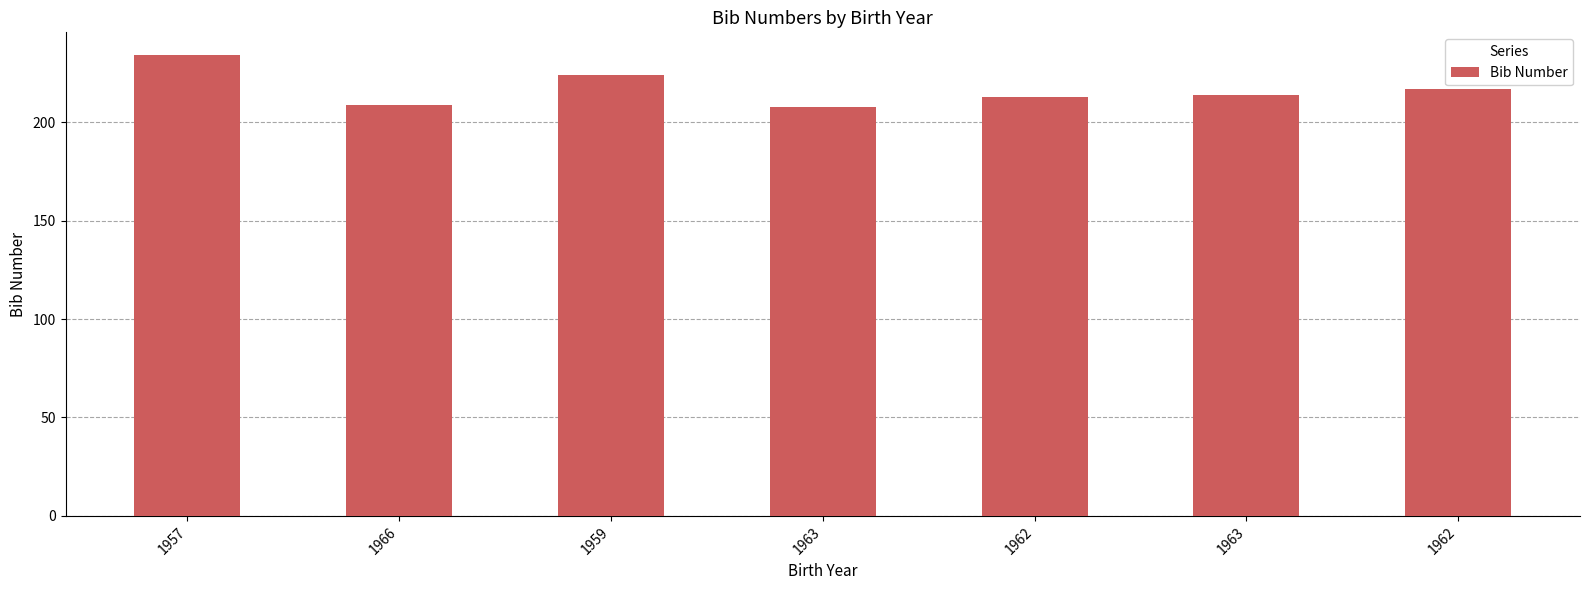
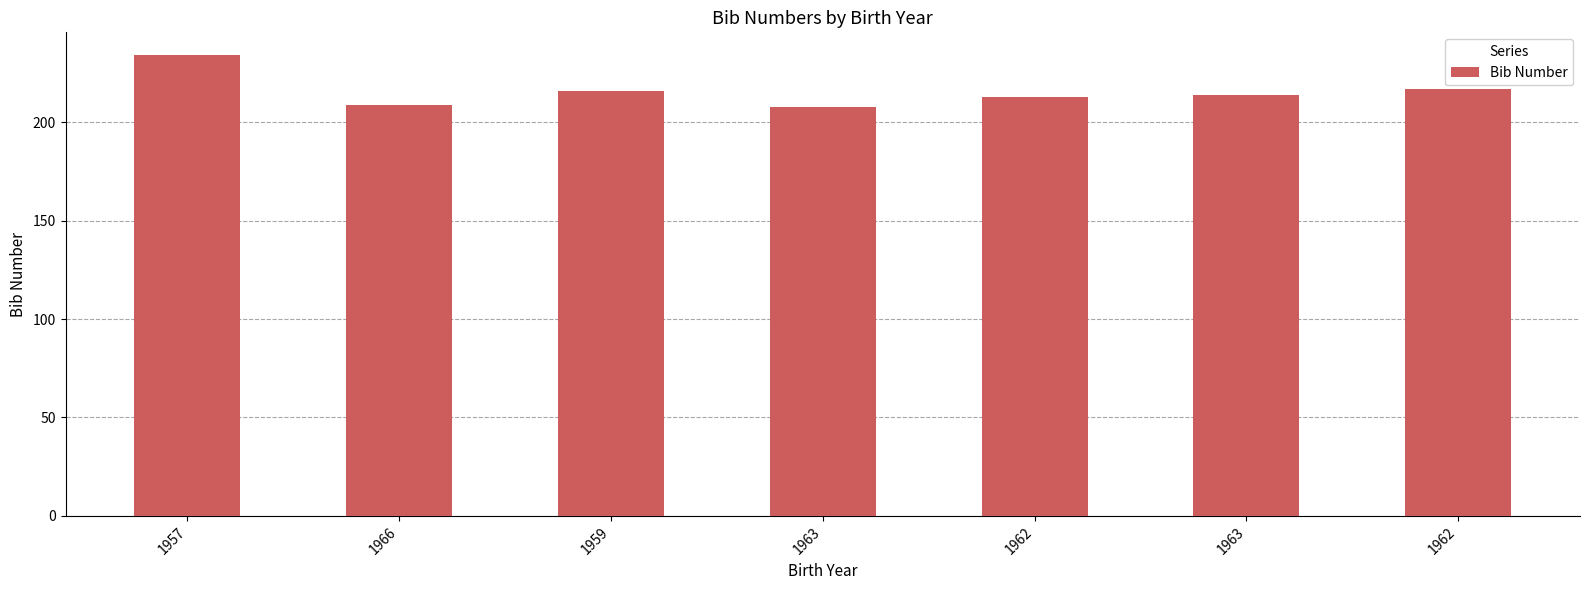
1959: 224 -> 216
